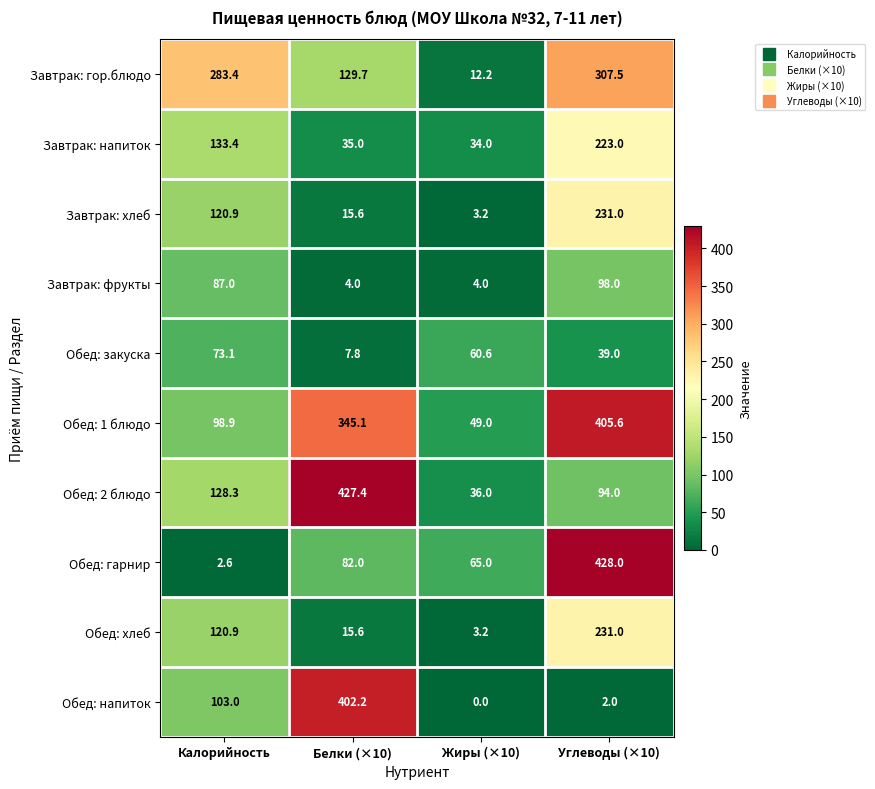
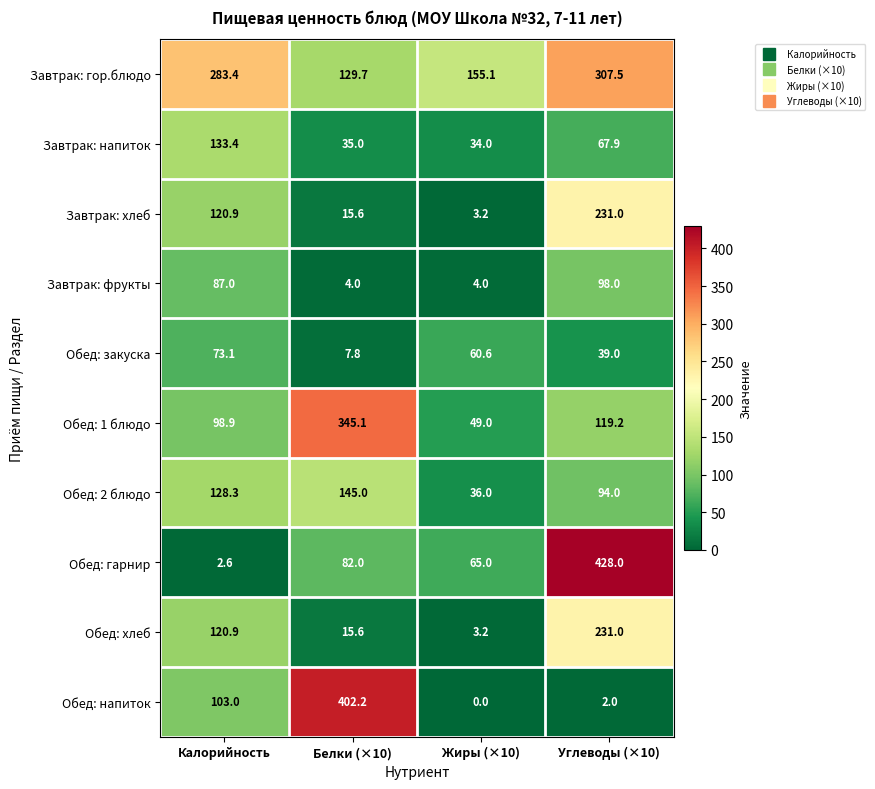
Завтрак: гор.блюдо, Жиры (×10): 12.2 -> 155.1
Завтрак: напиток, Углеводы (×10): 223.0 -> 67.9
Обед: 1 блюдо, Углеводы (×10): 405.6 -> 119.2
Обед: 2 блюдо, Белки (×10): 427.4 -> 145.0
